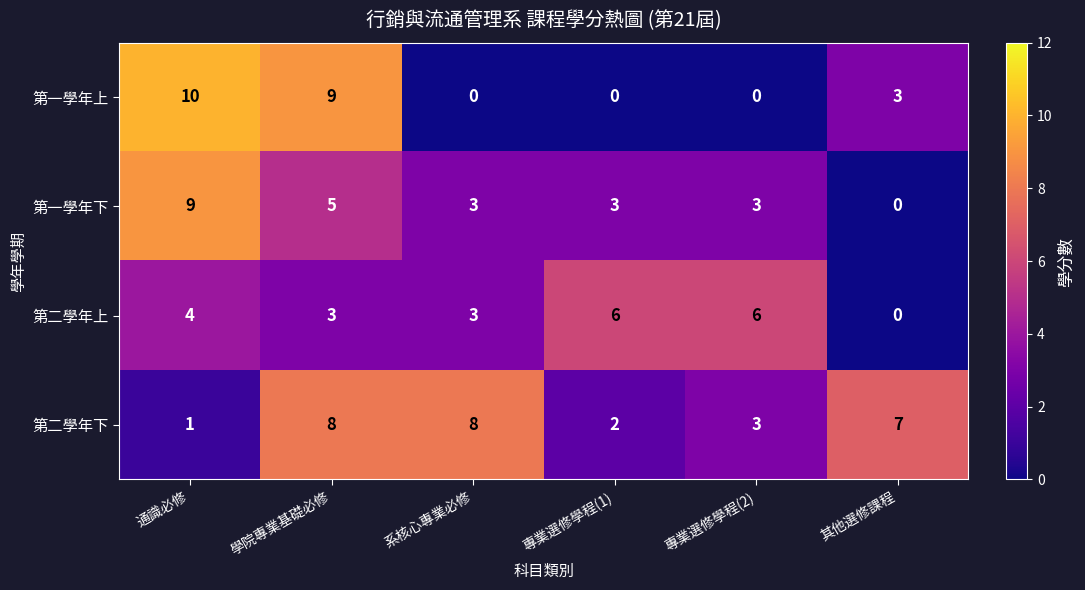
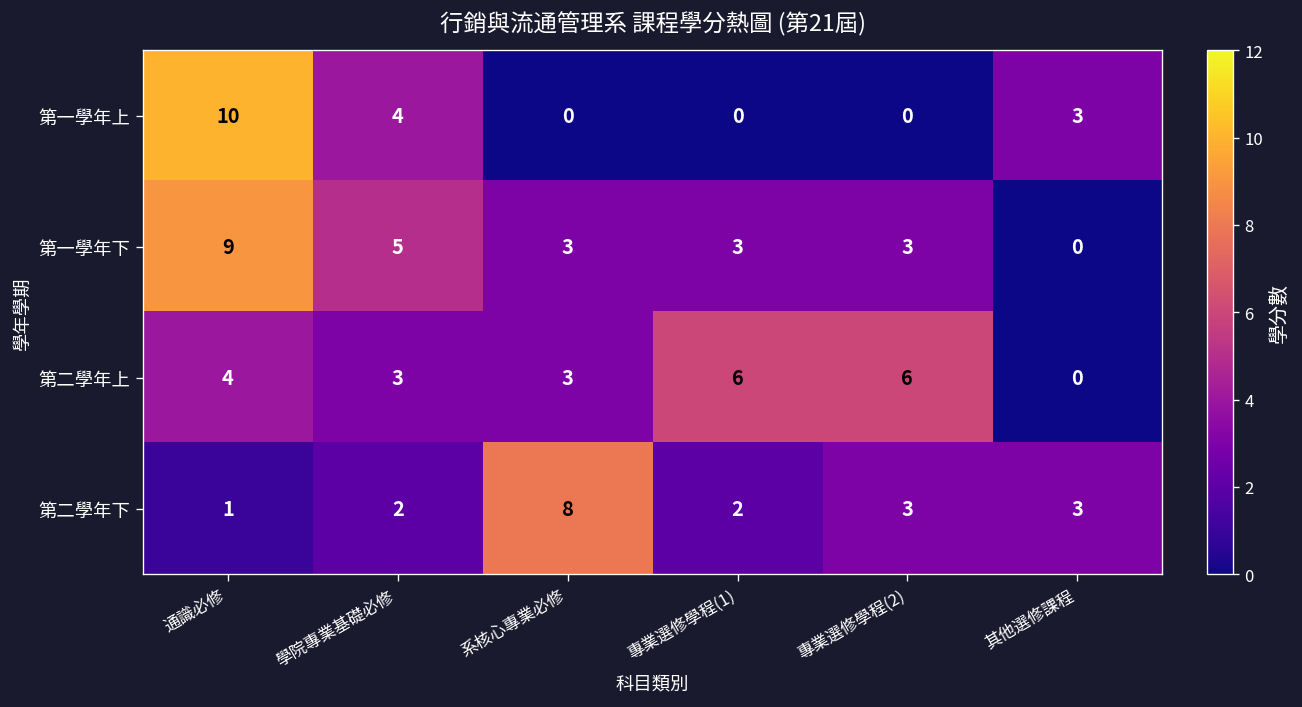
第一學年上, 學院專業基礎必修: 9 -> 4
第二學年下, 學院專業基礎必修: 8 -> 2
第二學年下, 其他選修課程: 7 -> 3
